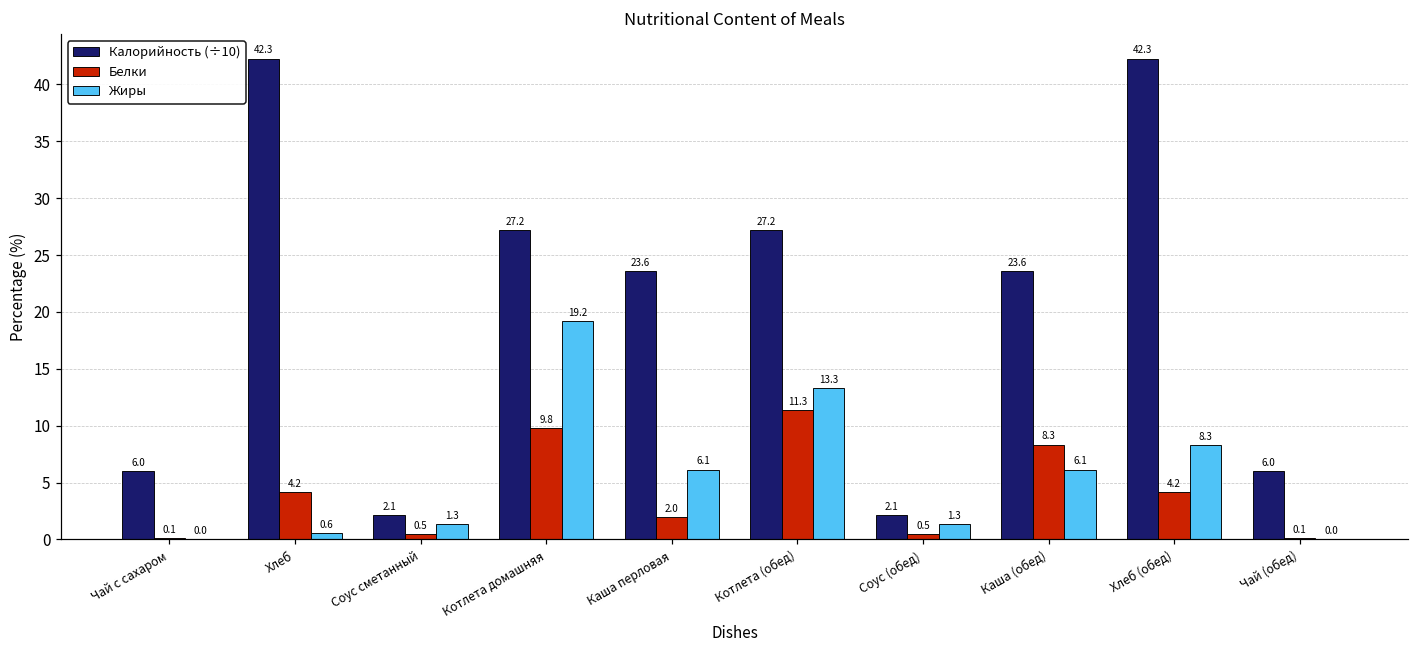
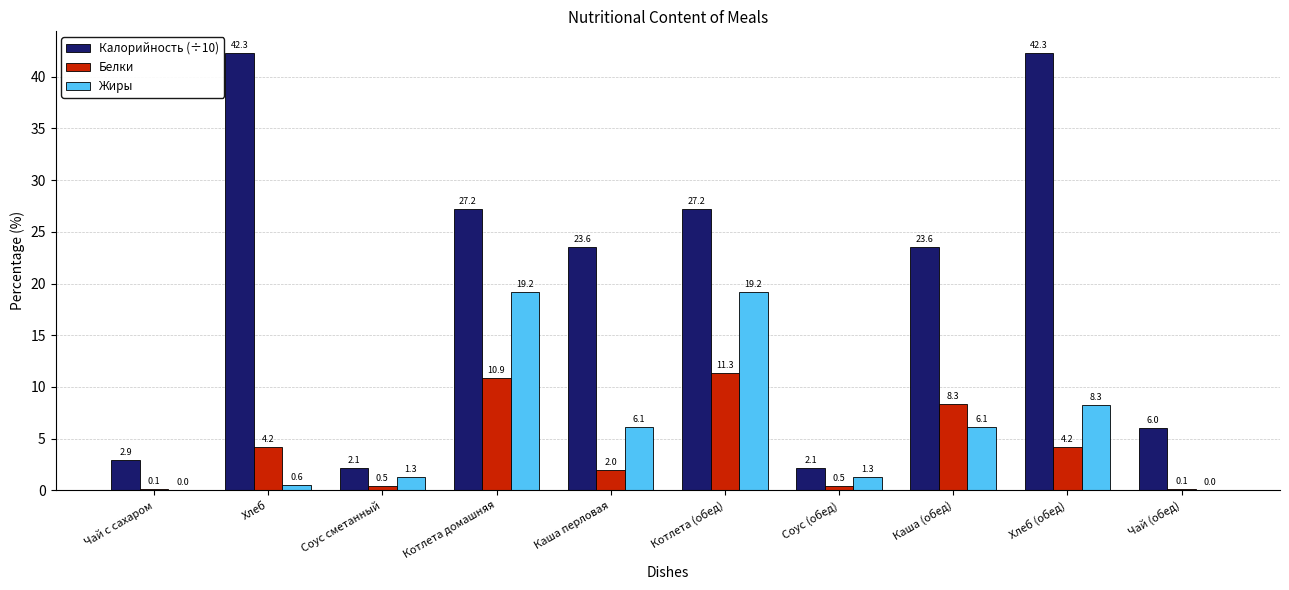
Калорийность (÷10), Чай с сахаром: 6.0 -> 2.9
Белки, Котлета домашняя: 9.8 -> 10.9
Жиры, Котлета (обед): 13.3 -> 19.2
